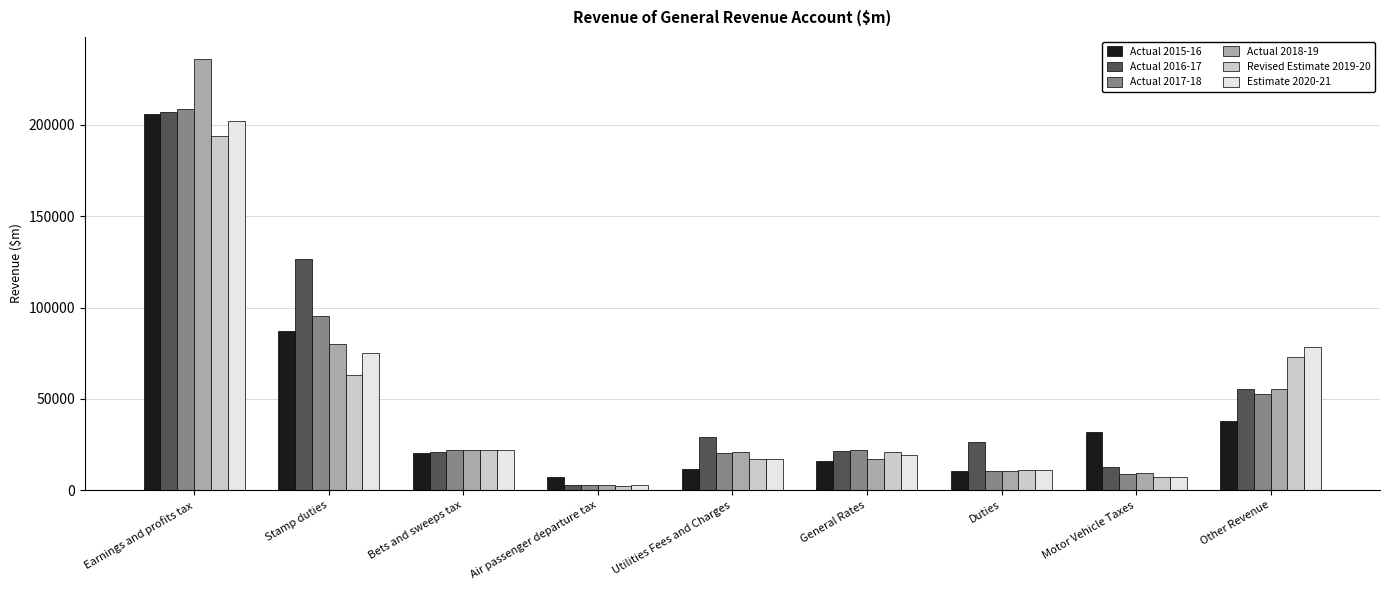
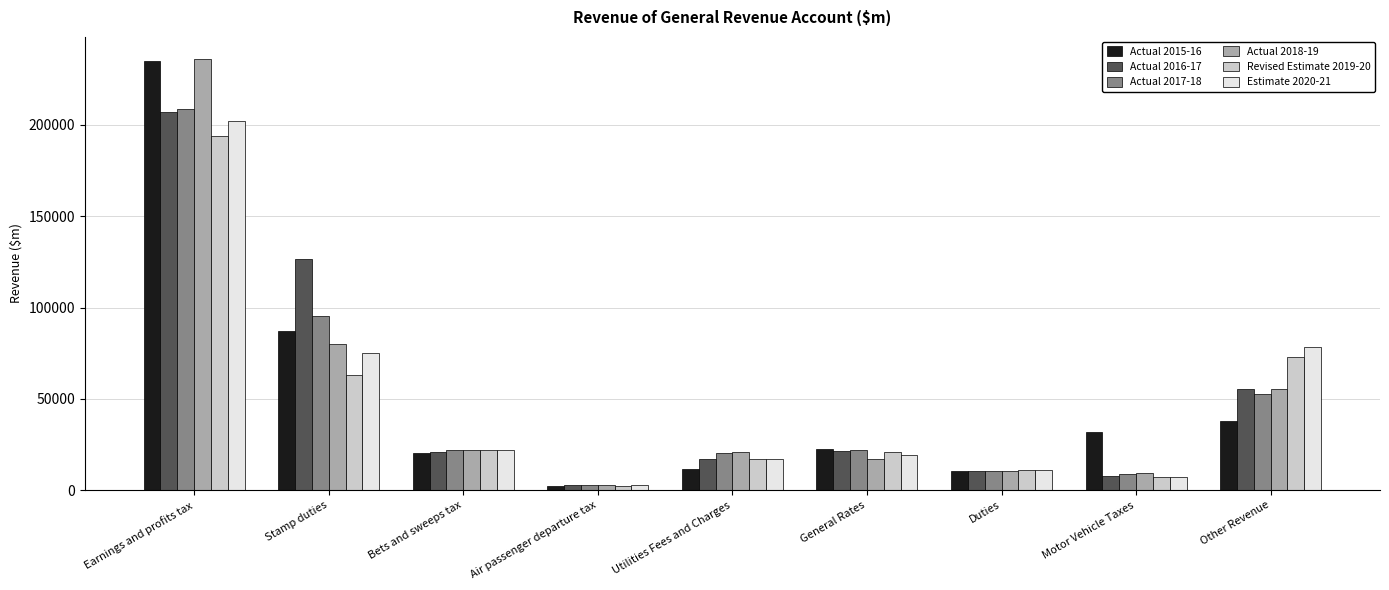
Actual 2015-16, Earnings and profits tax: 206000 -> 235000
Actual 2015-16, Air passenger departure tax: 7000 -> 3000
Actual 2016-17, Utilities Fees and Charges: 29000 -> 17000
Actual 2015-16, General Rates: 16000 -> 23000
Actual 2016-17, Duties: 26000 -> 10000
Actual 2016-17, Motor Vehicle Taxes: 13000 -> 8000
